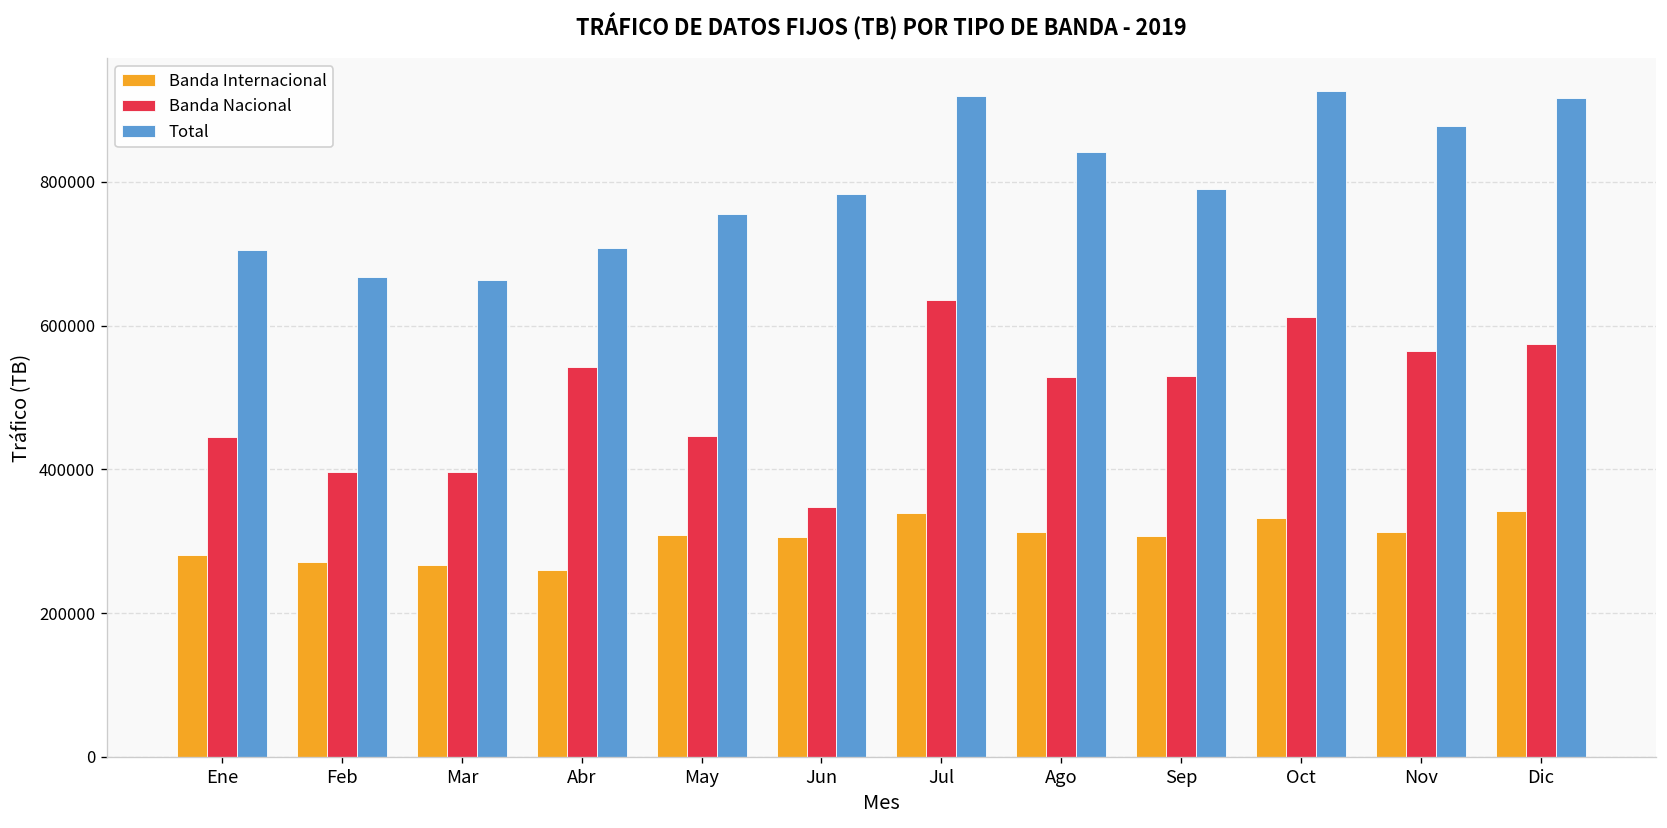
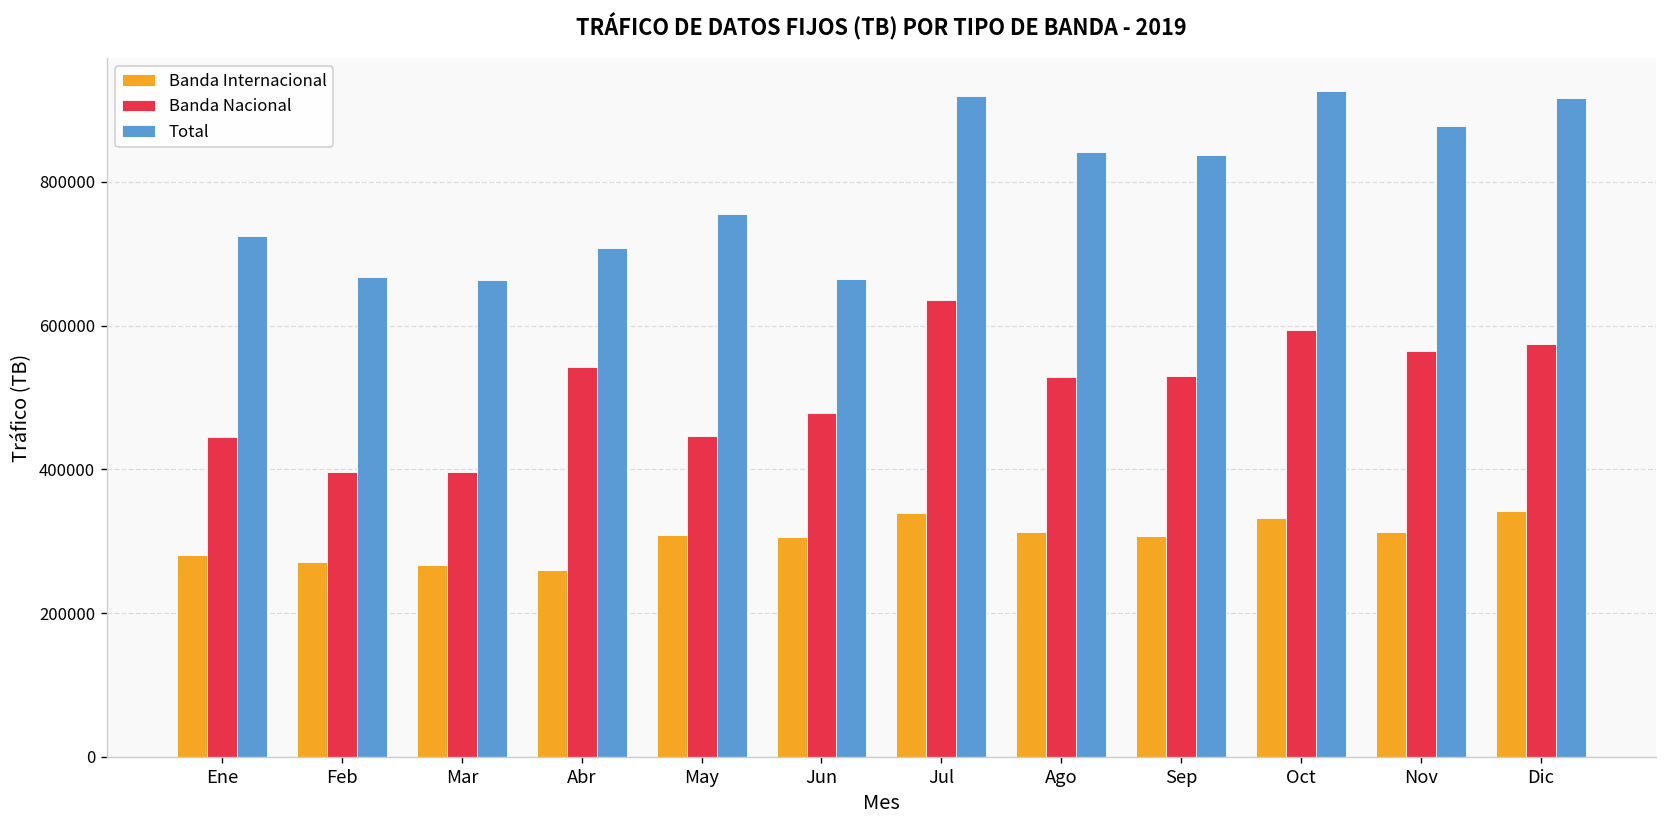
Total, Ene: 700000 -> 720000
Banda Nacional, Jun: 350000 -> 480000
Total, Jun: 780000 -> 660000
Total, Sep: 790000 -> 840000
Banda Nacional, Oct: 610000 -> 590000
